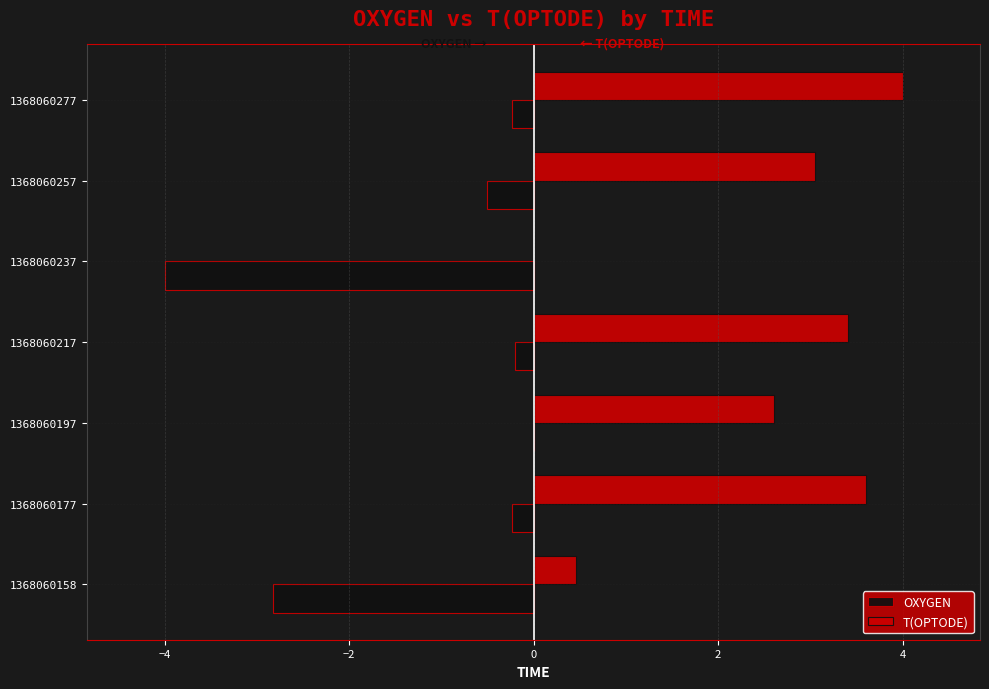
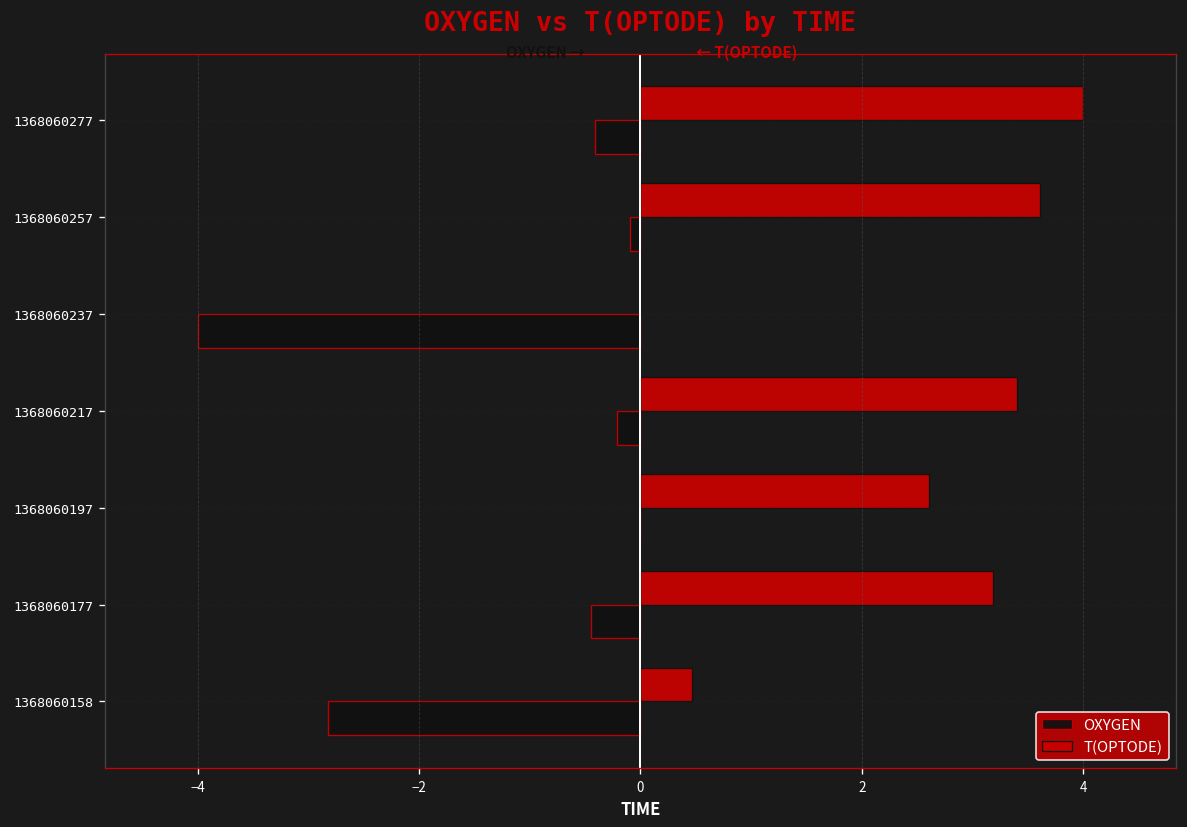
OXYGEN, 1368060277: -0.2 -> -0.4
T(OPTODE), 1368060257: 3.1 -> 3.6
OXYGEN, 1368060257: -0.5 -> -0.1
T(OPTODE), 1368060177: 3.6 -> 3.2
OXYGEN, 1368060177: -0.2 -> -0.4
